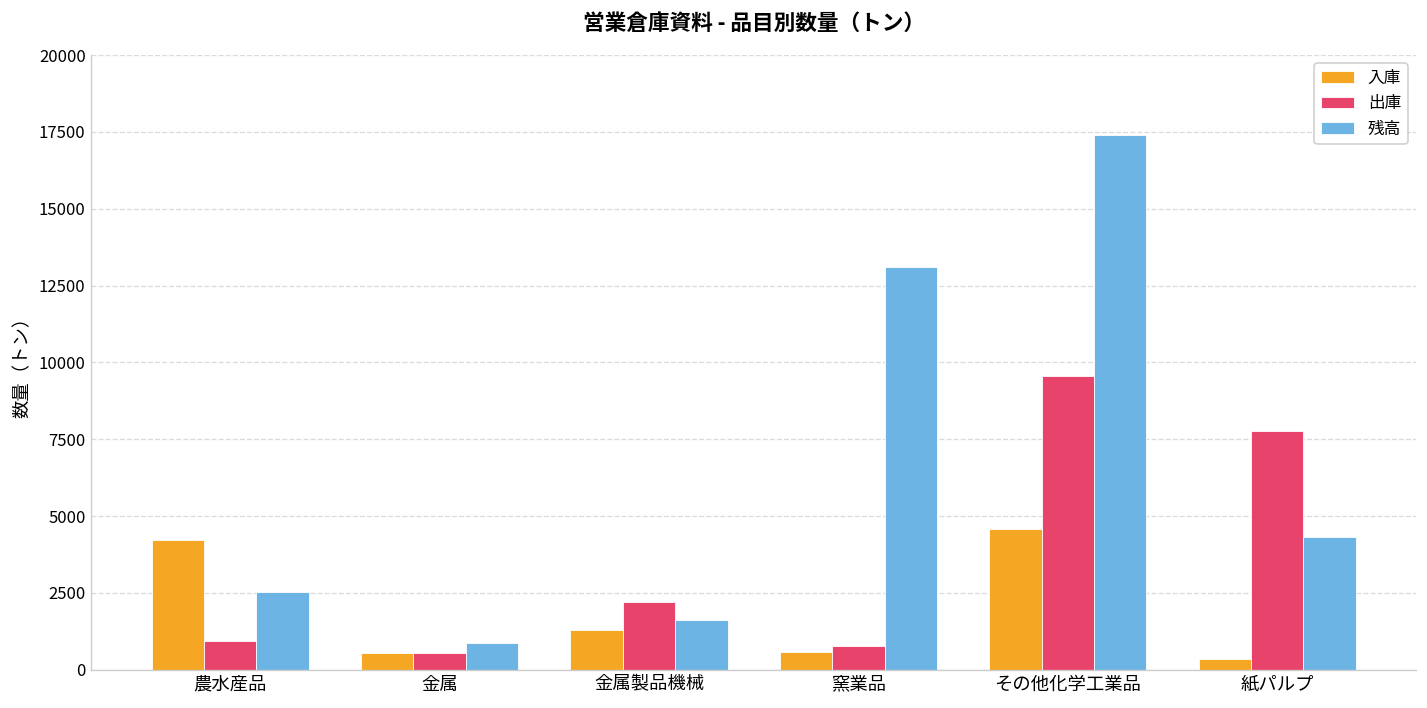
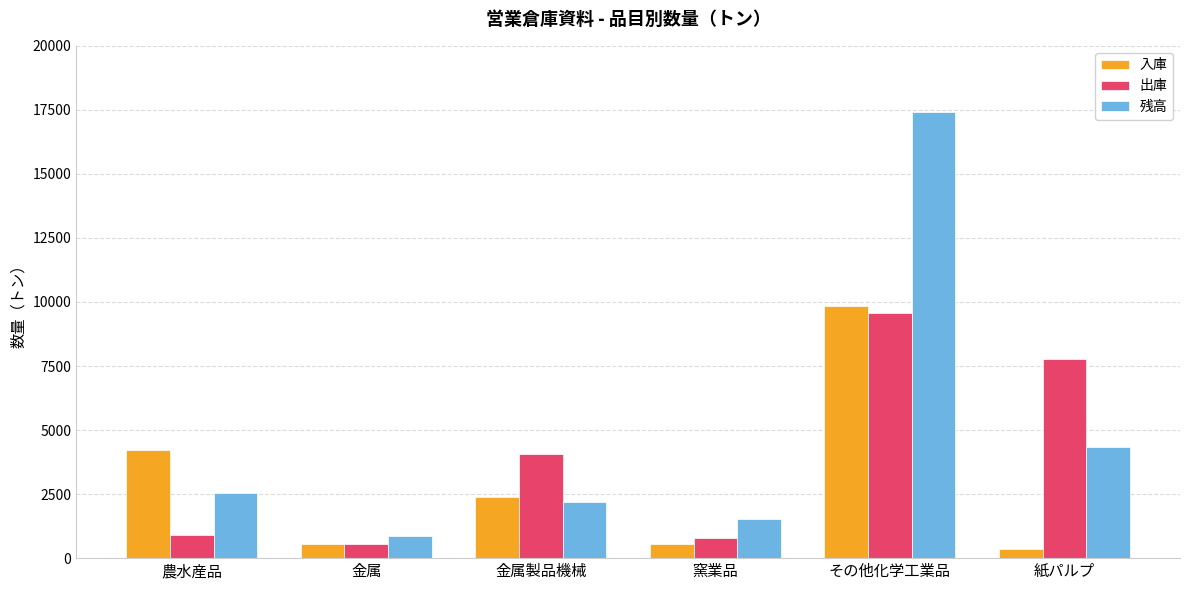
入庫, 金属製品機械: 1300 -> 2400
出庫, 金属製品機械: 2200 -> 4100
残高, 金属製品機械: 1600 -> 2200
残高, 窯業品: 13100 -> 1500
入庫, その他化学工業品: 4600 -> 9800
